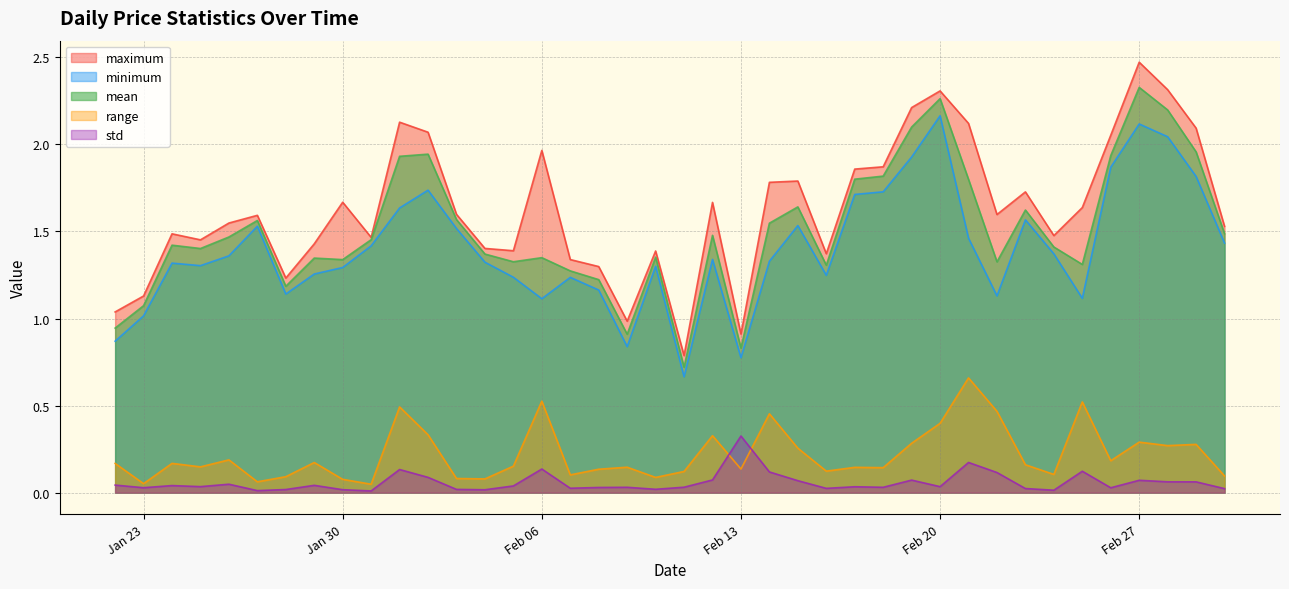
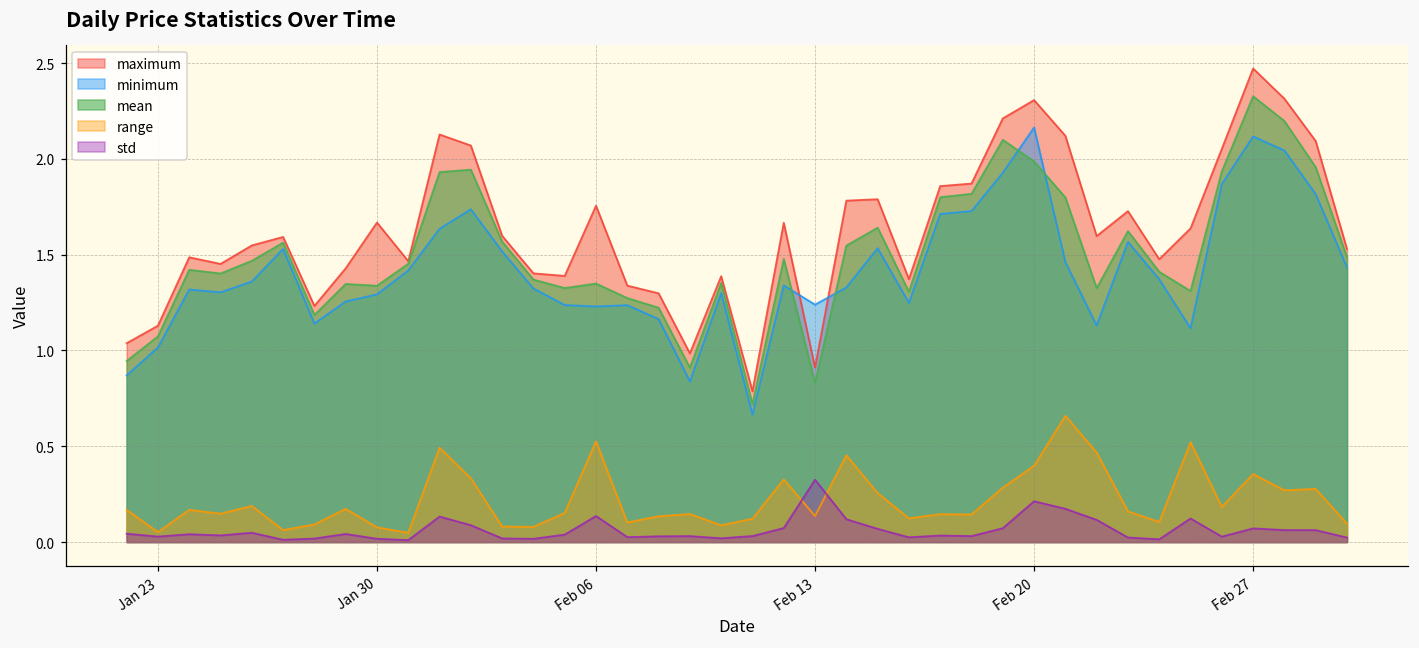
maximum, Feb 06: 1.97 -> 1.76
minimum, Feb 06: 1.11 -> 1.23
minimum, Feb 13: 0.78 -> 1.24
mean, Feb 20: 2.26 -> 1.99
std, Feb 20: 0.03 -> 0.21
range, Feb 27: 0.29 -> 0.35
